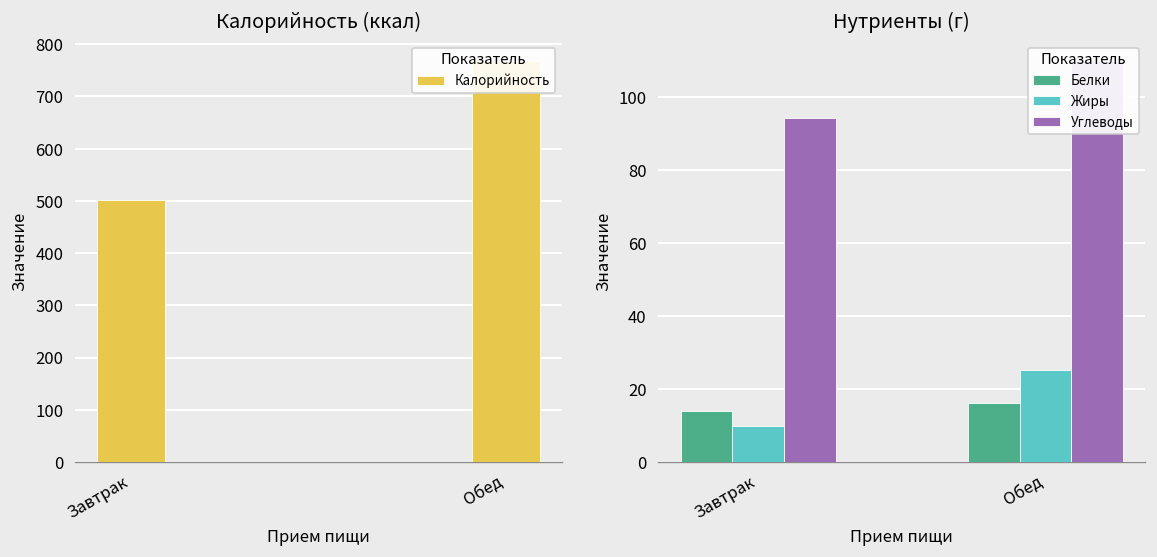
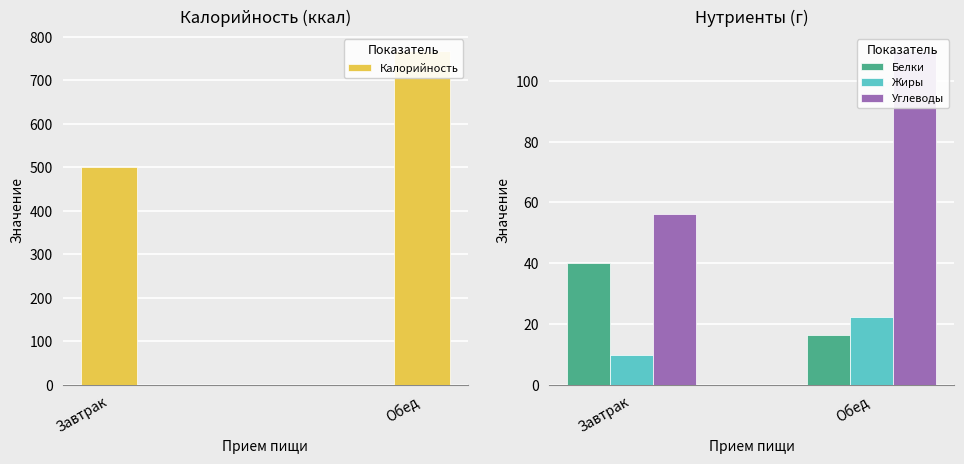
Нутриенты (г), Белки, Завтрак: 14 -> 40
Нутриенты (г), Углеводы, Завтрак: 94 -> 56
Нутриенты (г), Жиры, Обед: 25 -> 22
